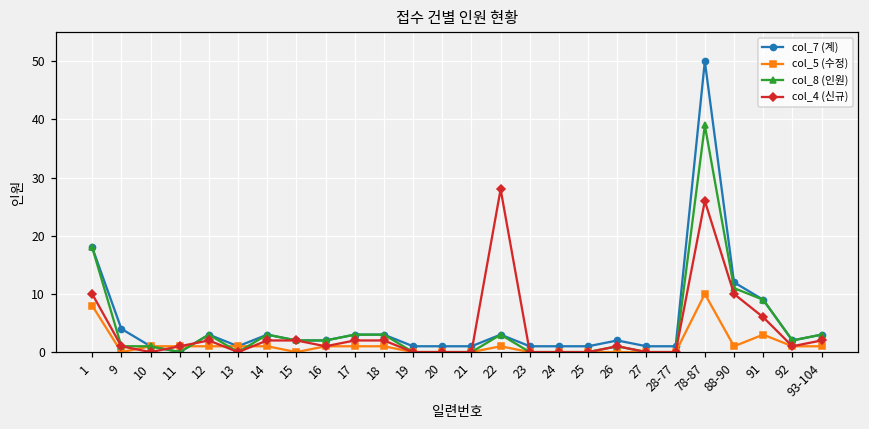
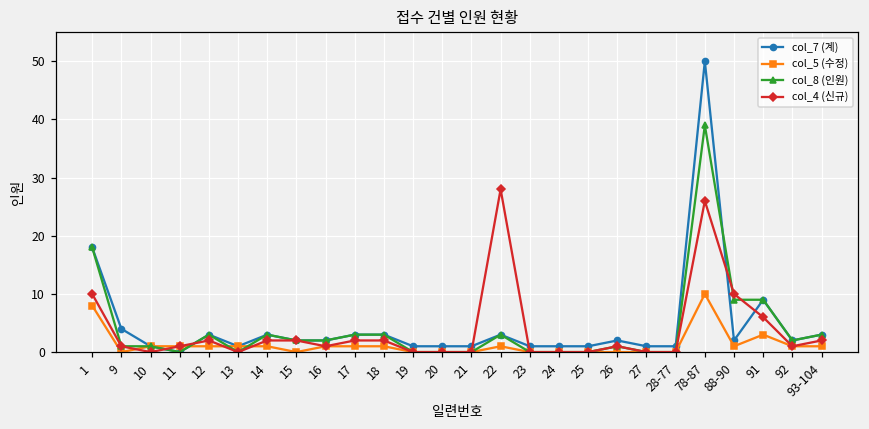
col_7 (계), 88-90: 12 -> 2
col_8 (인원), 88-90: 11 -> 9
